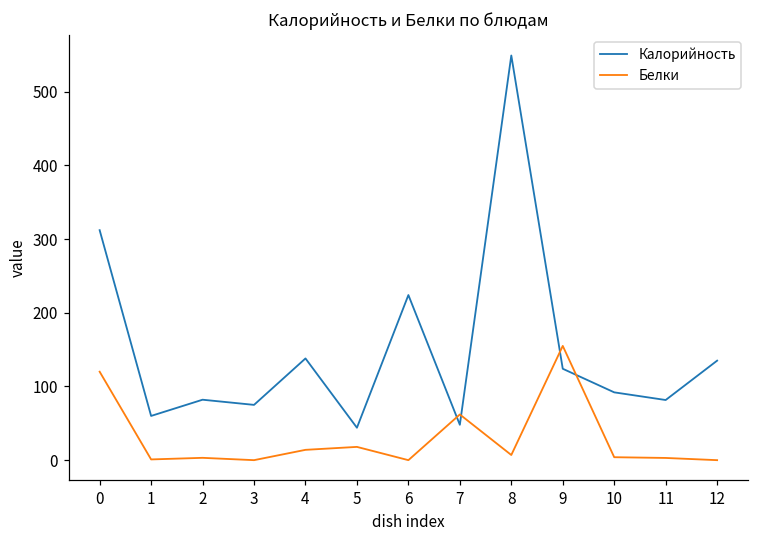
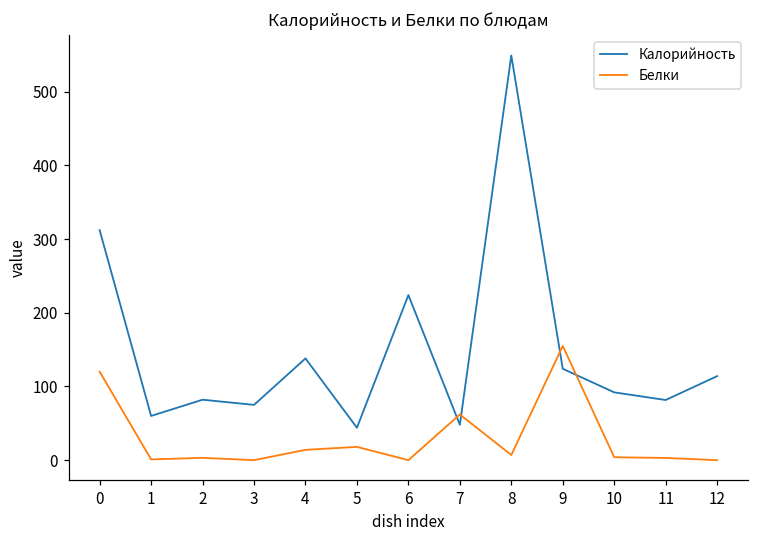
Калорийность, 12: 140 -> 110
